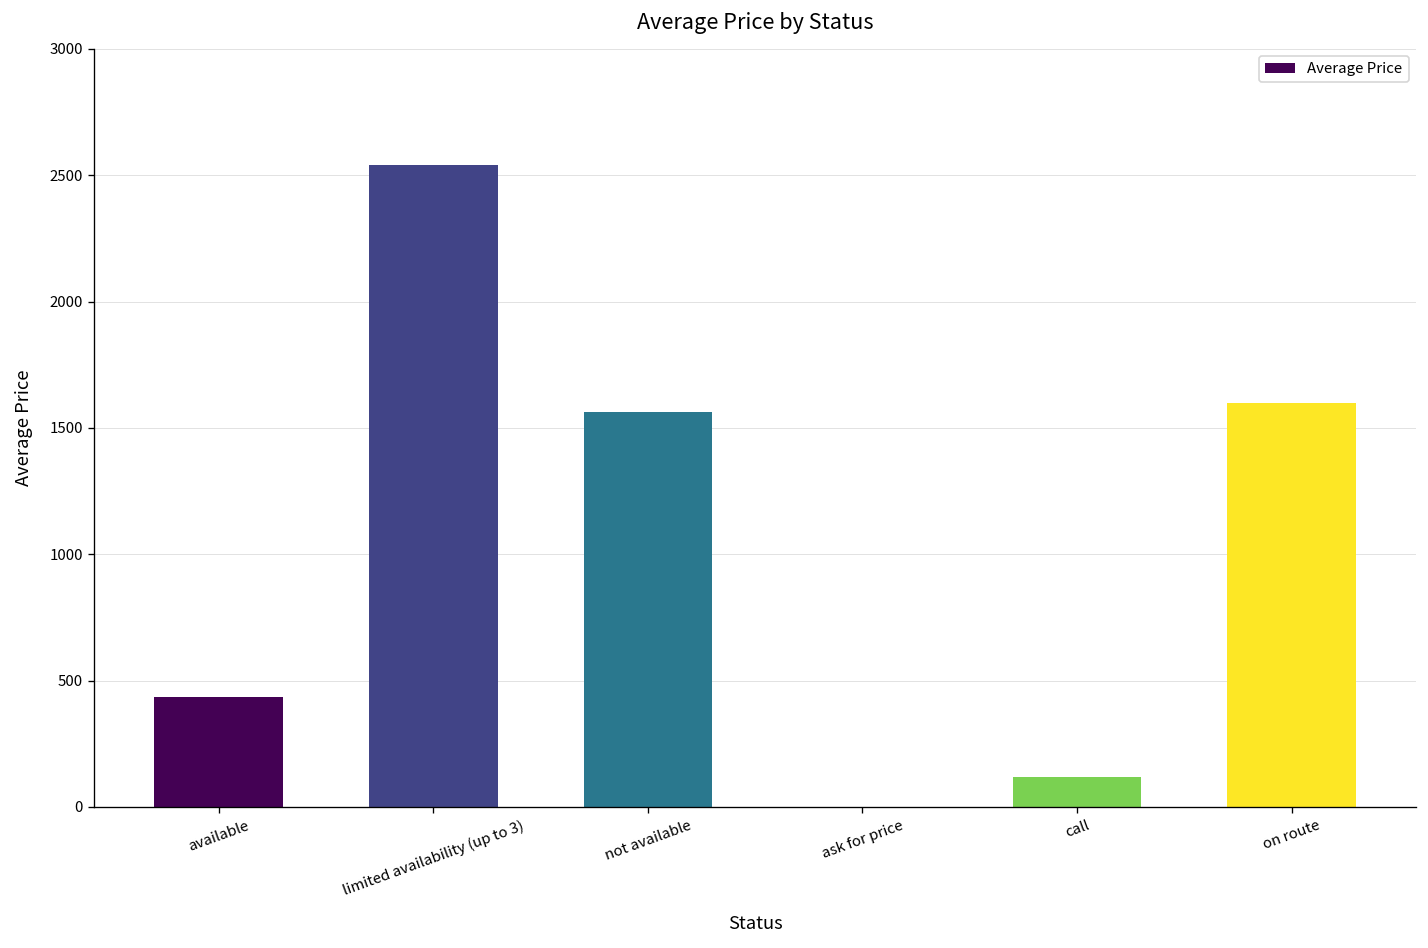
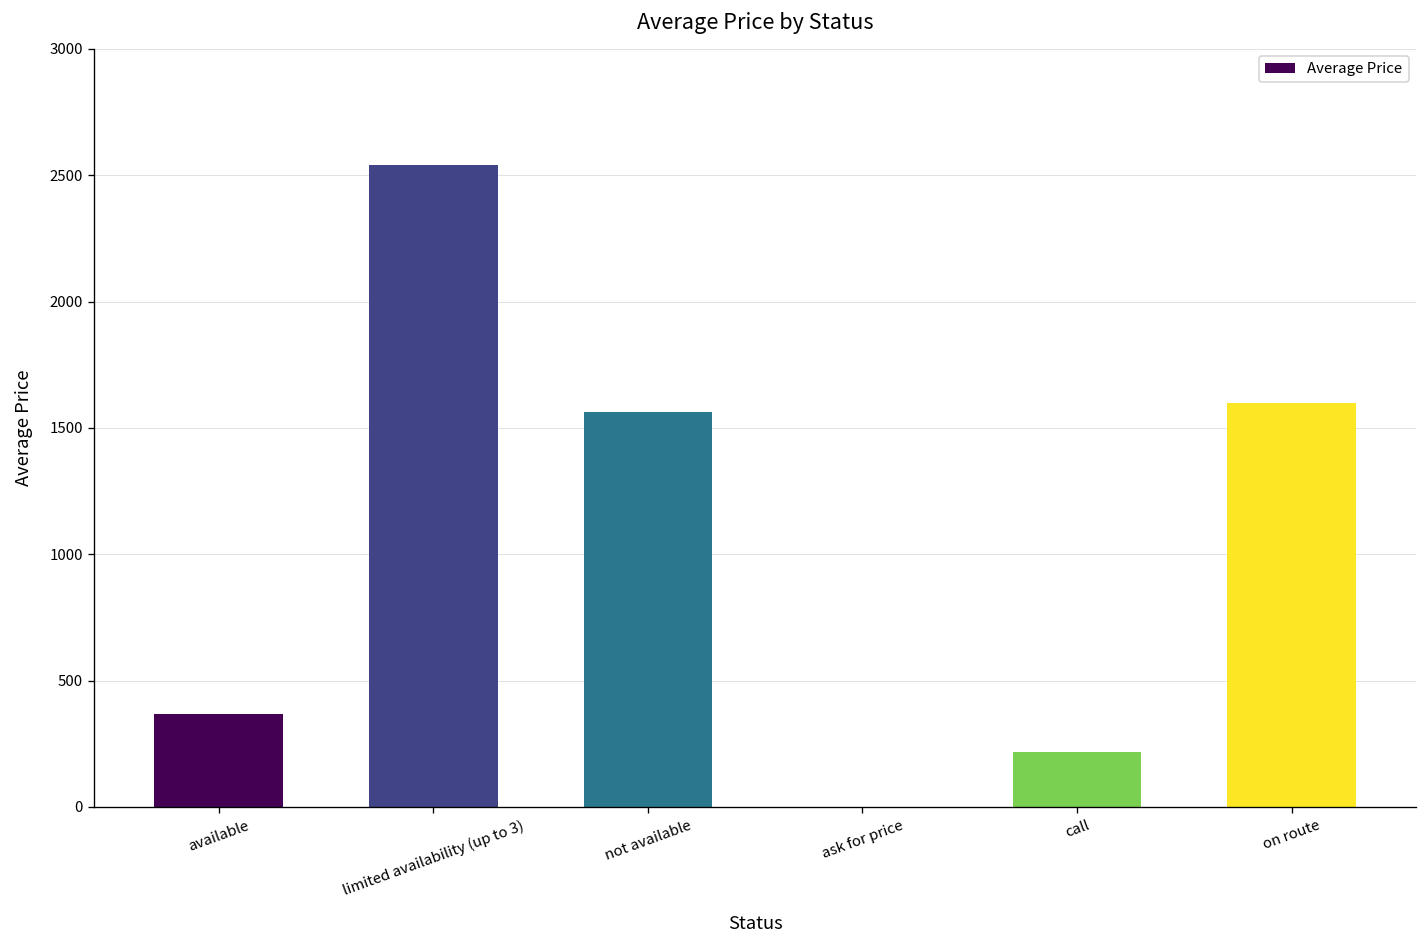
available: 430 -> 370
call: 120 -> 220
